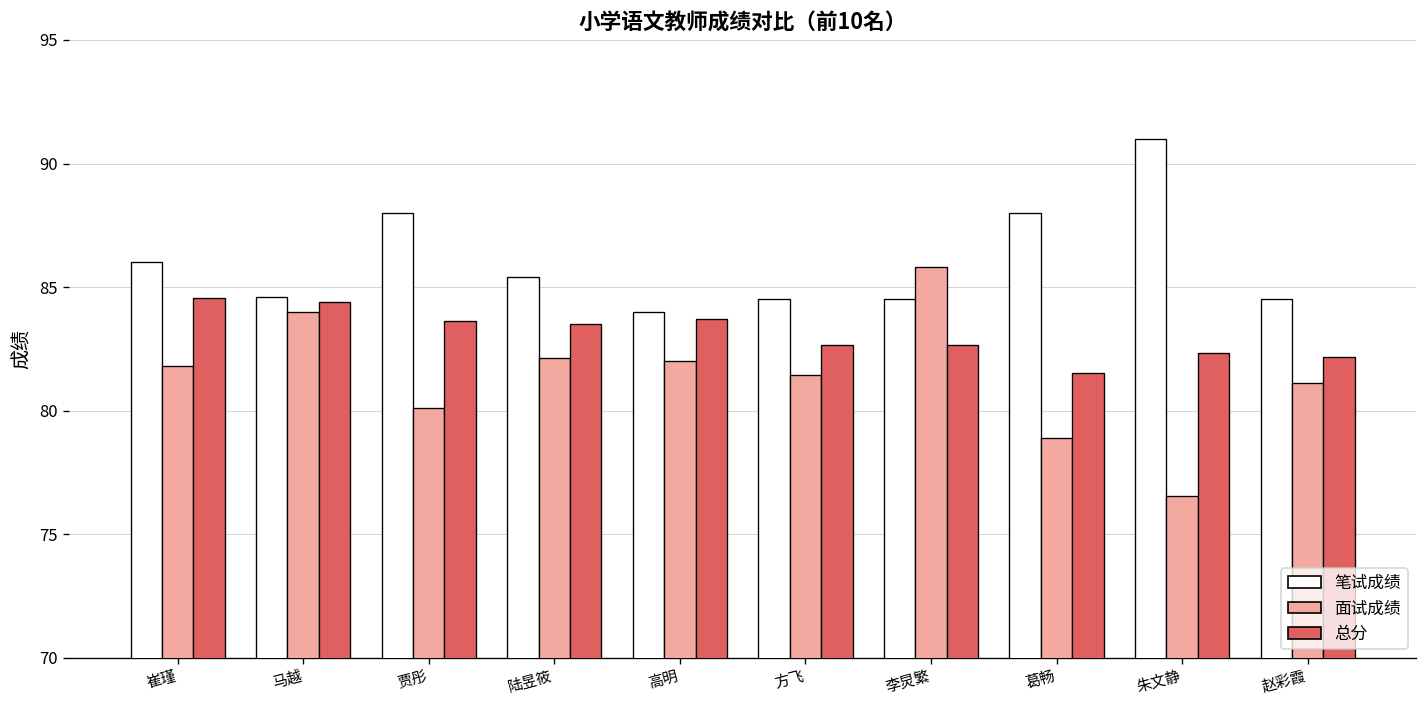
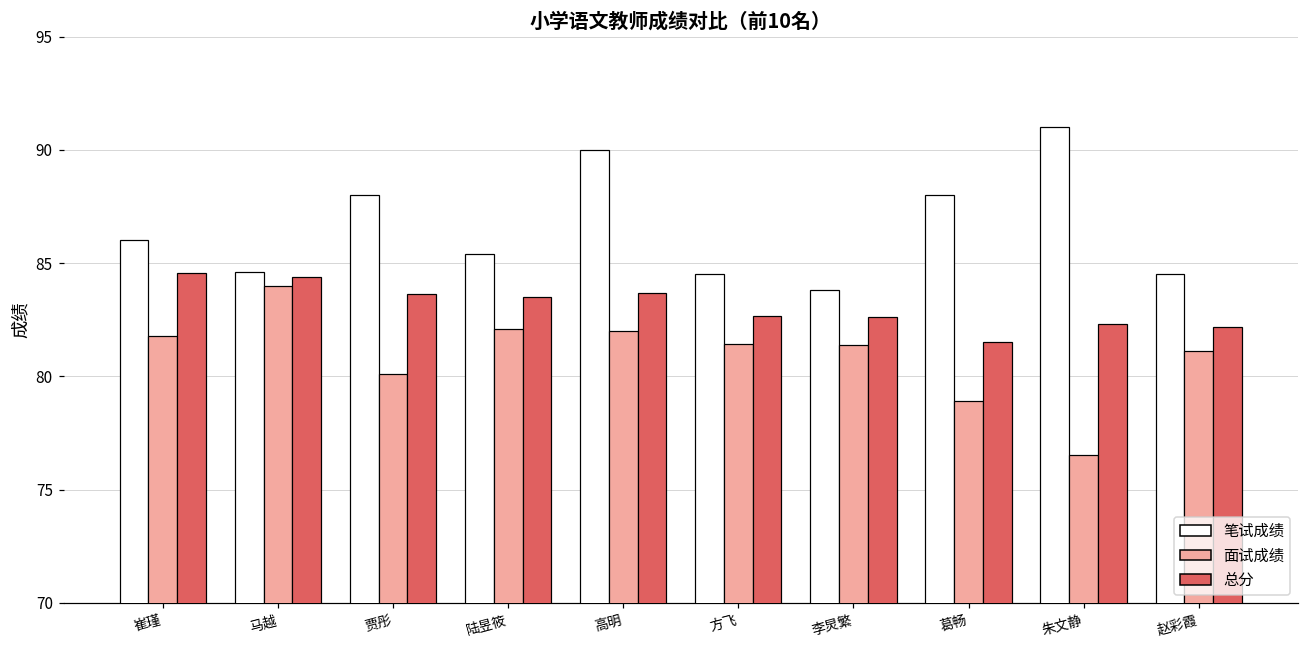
笔试成绩, 高明: 84 -> 90
笔试成绩, 李炅繁: 84.5 -> 83.8
面试成绩, 李炅繁: 85.8 -> 81.4
